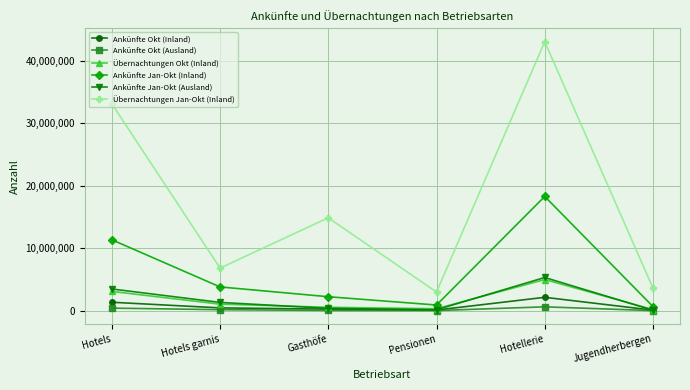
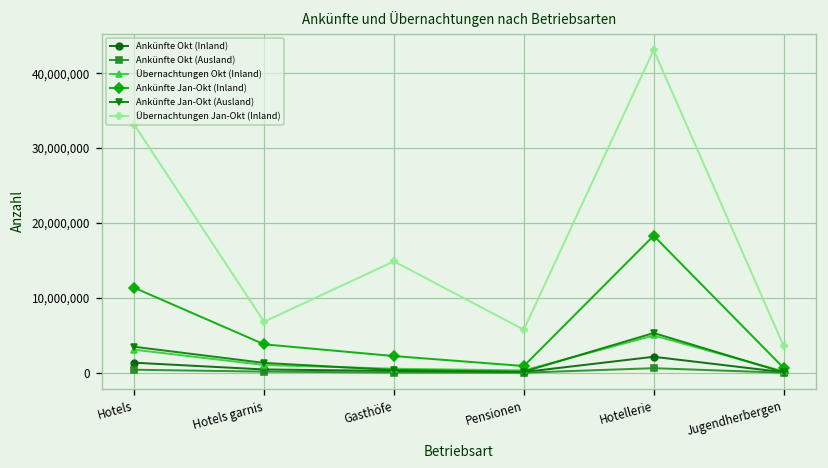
Übernachtungen Jan-Okt (Inland), Pensionen: 3,000,000 -> 6,000,000
